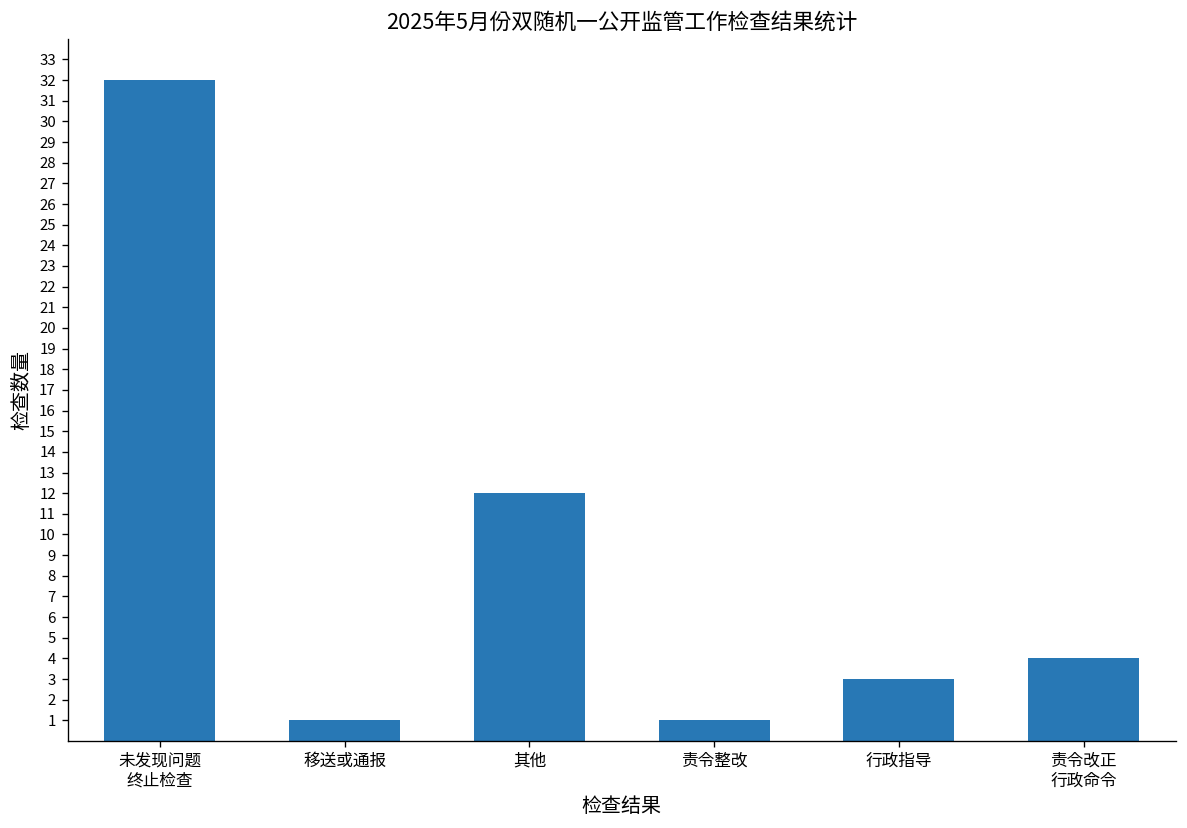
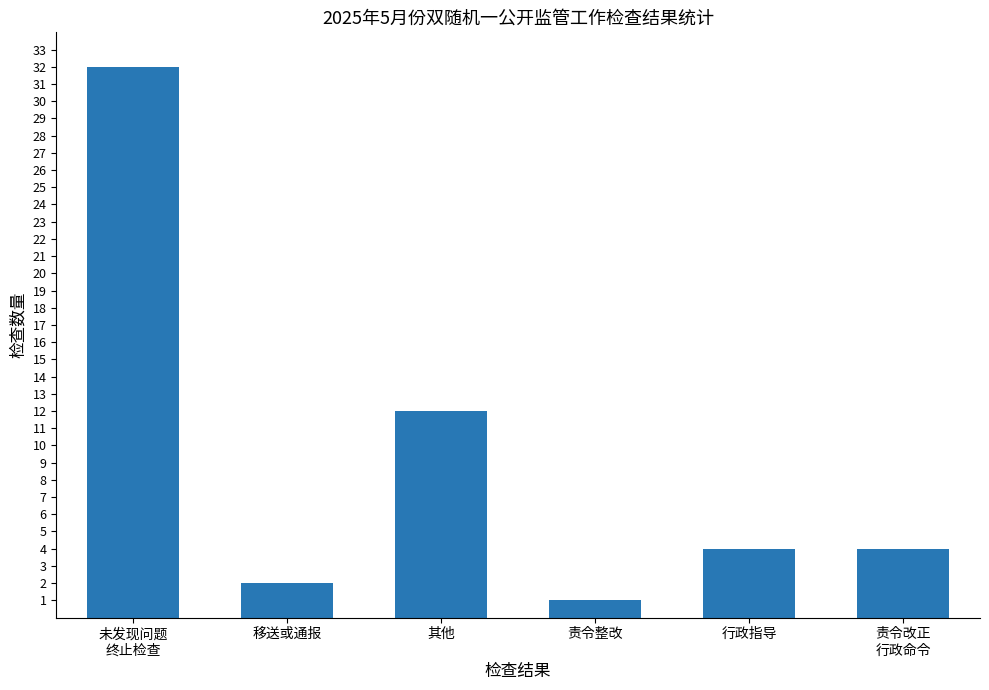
移送或通报: 1 -> 2
行政指导: 3 -> 4
